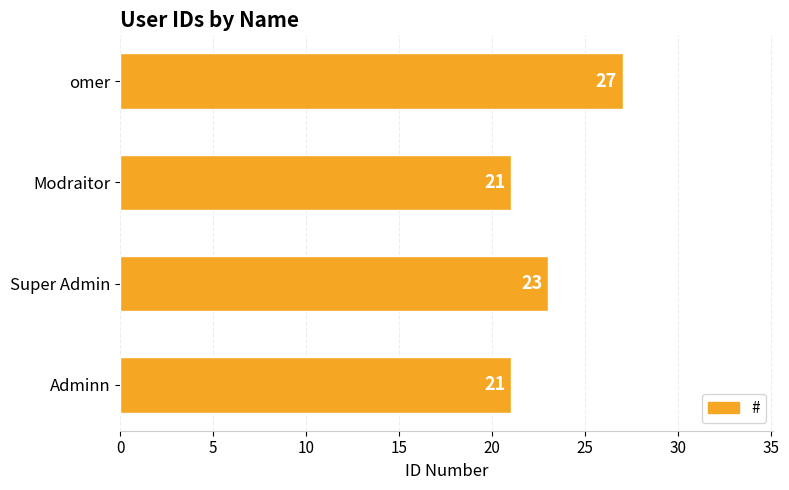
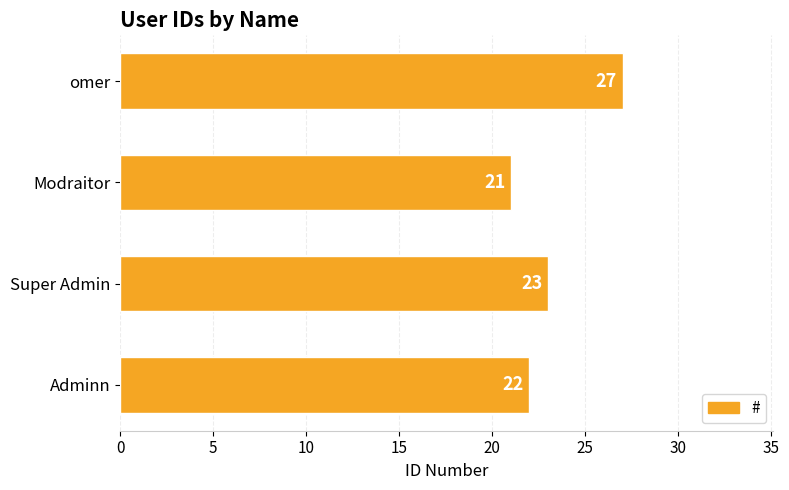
Adminn: 21 -> 22
